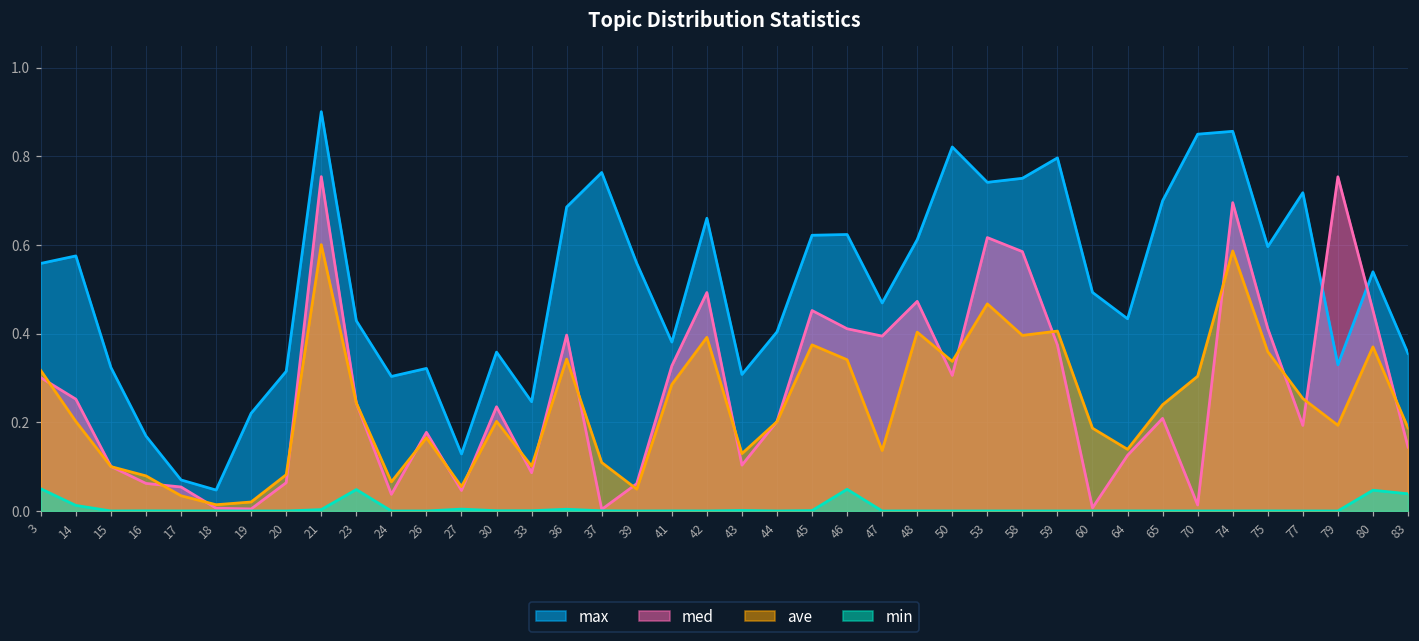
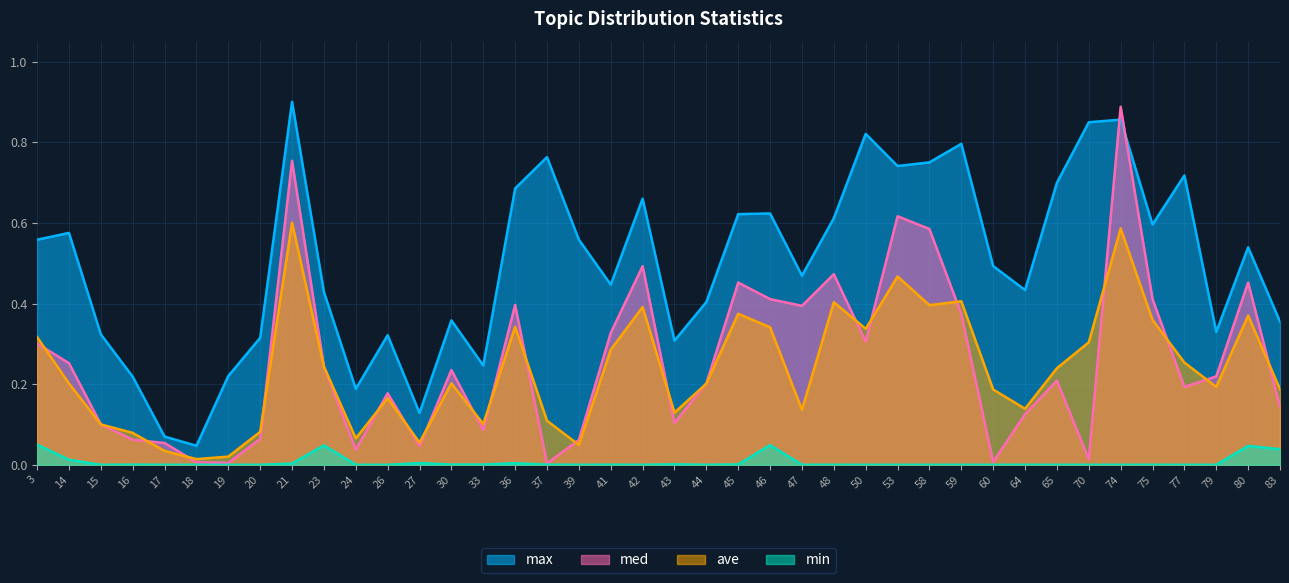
max, 16: 0.17 -> 0.22
max, 24: 0.30 -> 0.19
max, 41: 0.38 -> 0.45
med, 74: 0.70 -> 0.89
med, 79: 0.75 -> 0.22
